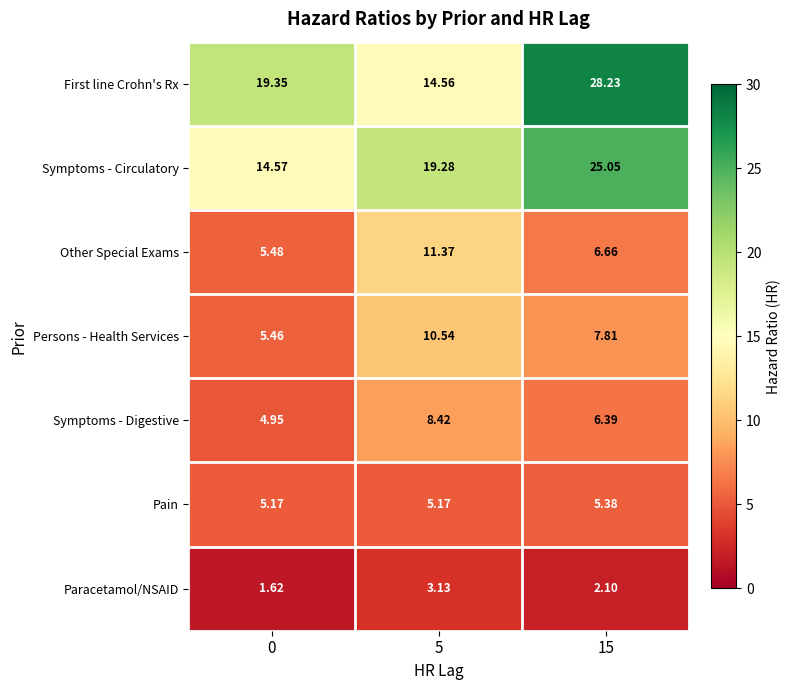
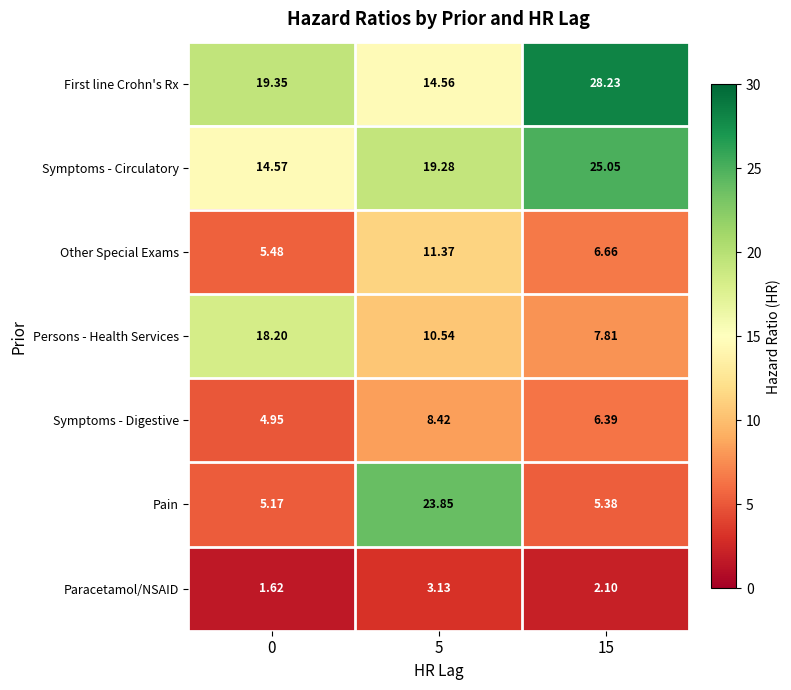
Persons - Health Services, 0: 5.46 -> 18.20
Pain, 5: 5.17 -> 23.85
